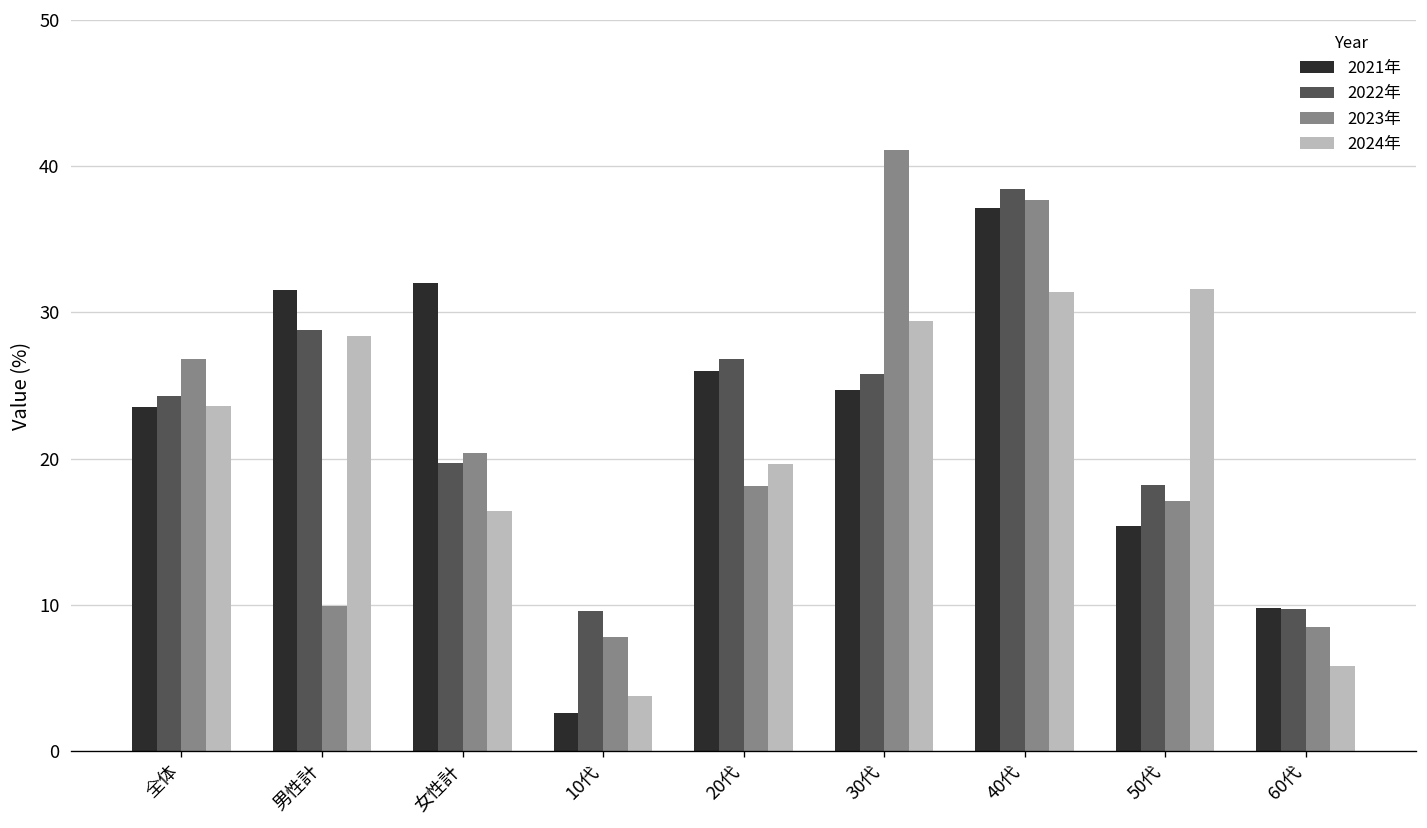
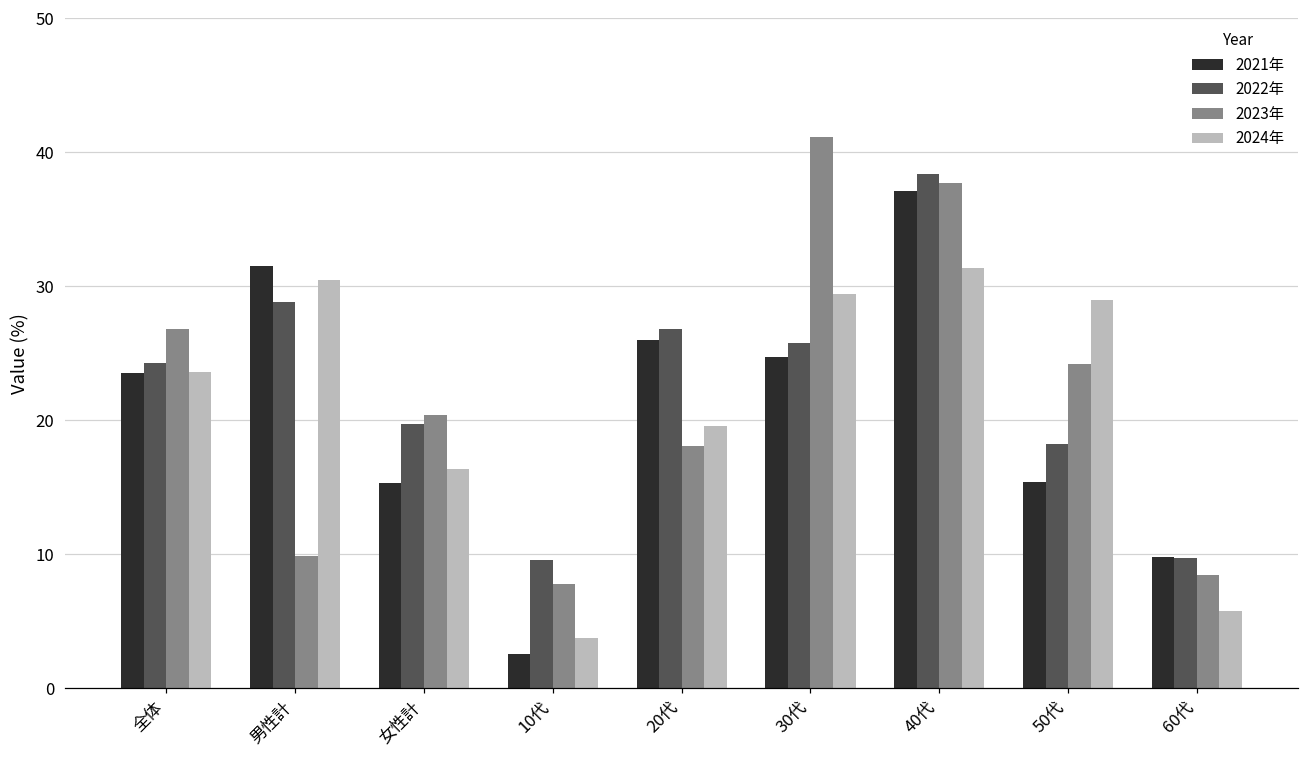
2024年, 男性計: 28.4 -> 30.5
2021年, 女性計: 32.0 -> 15.3
2023年, 50代: 17.1 -> 24.2
2024年, 50代: 31.6 -> 29.0
